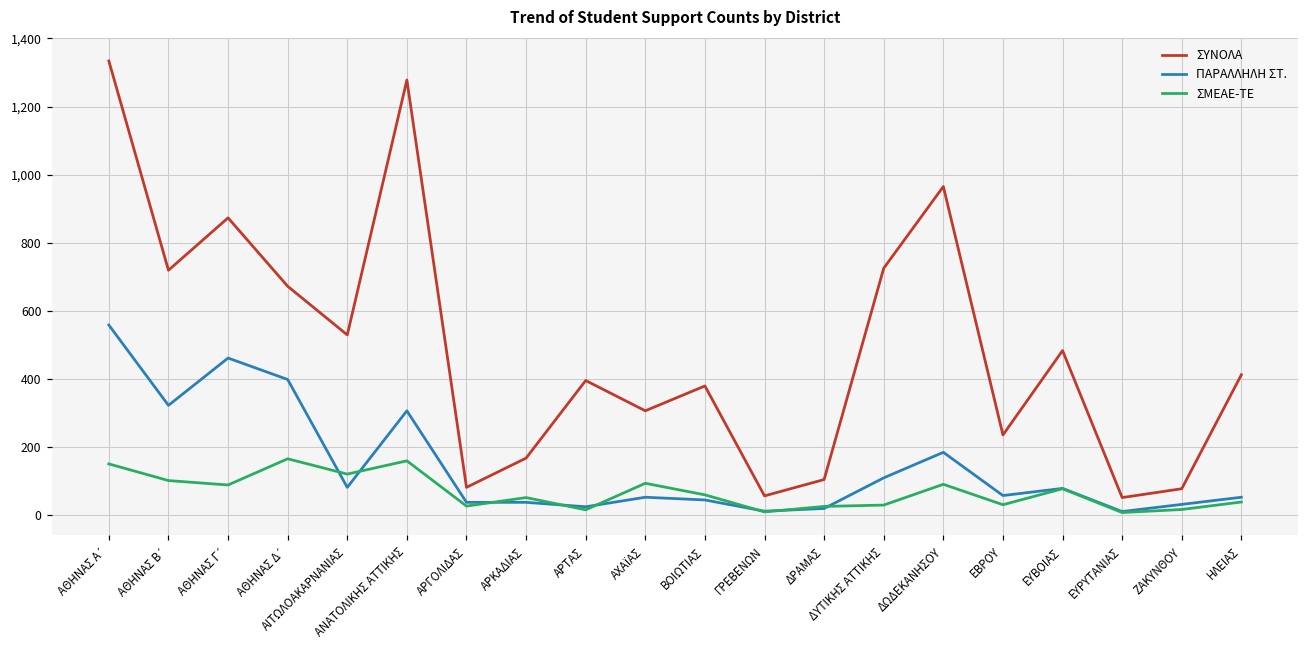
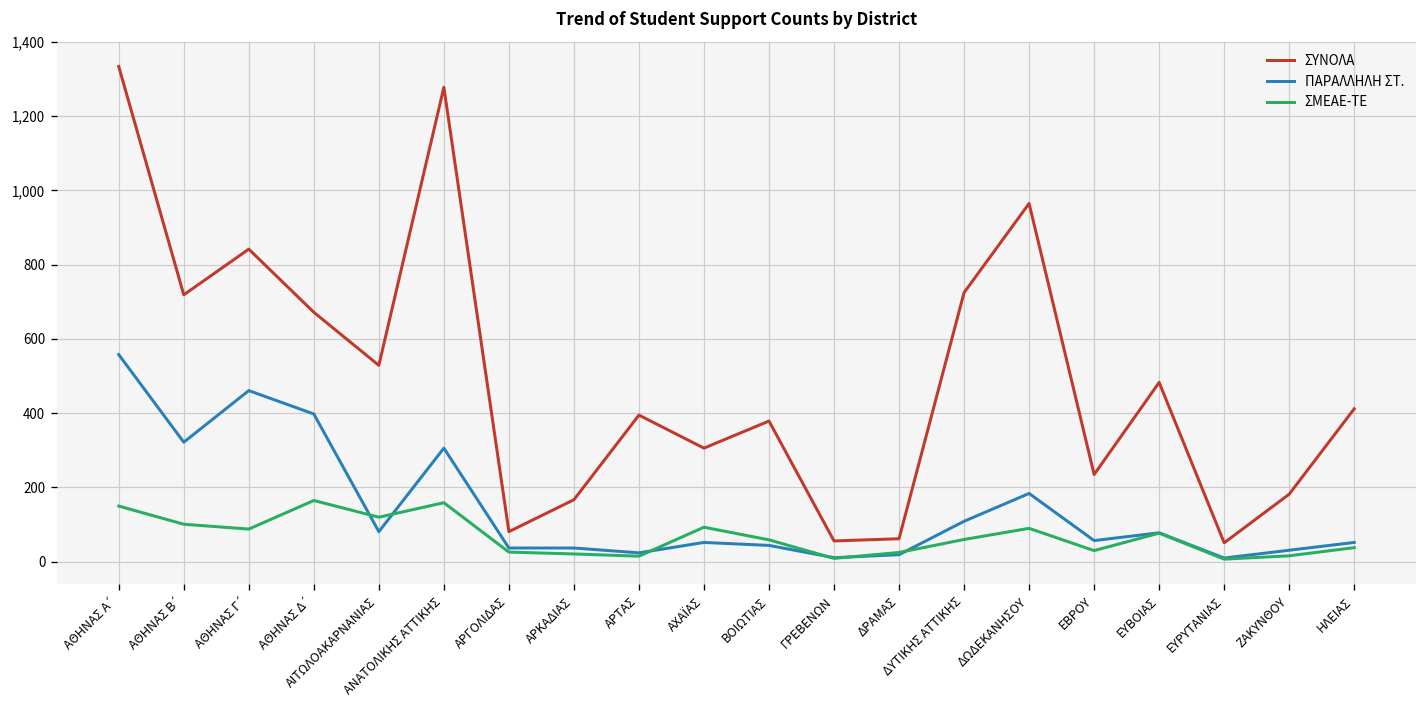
ΣΥΝΟΛΑ, ΑΘΗΝΑΣ Γ΄: 870 -> 840
ΣΜΕΑΕ-ΤΕ, ΑΡΚΑΔΙΑΣ: 50 -> 20
ΣΥΝΟΛΑ, ΔΡΑΜΑΣ: 100 -> 60
ΣΜΕΑΕ-ΤΕ, ΔΥΤΙΚΗΣ ΑΤΤΙΚΗΣ: 30 -> 60
ΣΥΝΟΛΑ, ΖΑΚΥΝΘΟΥ: 80 -> 180
